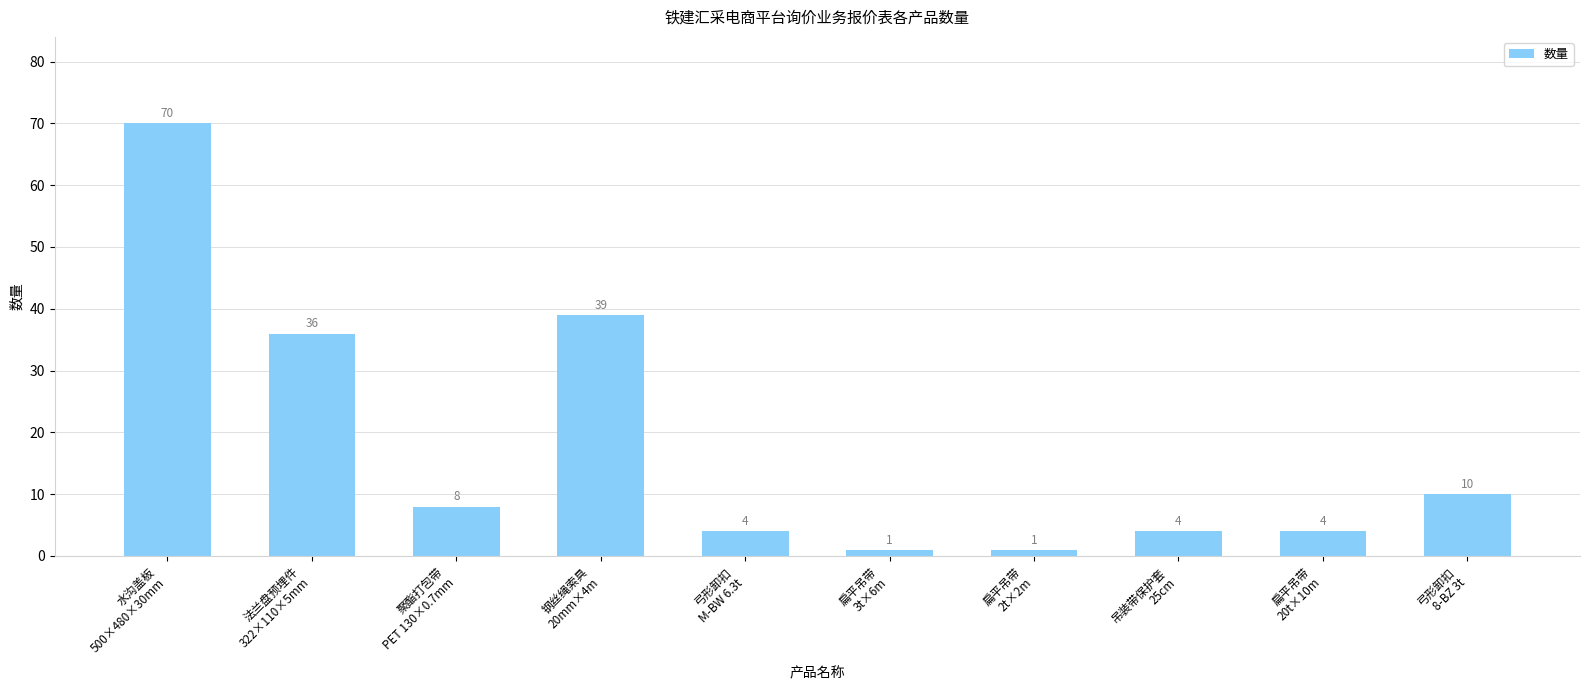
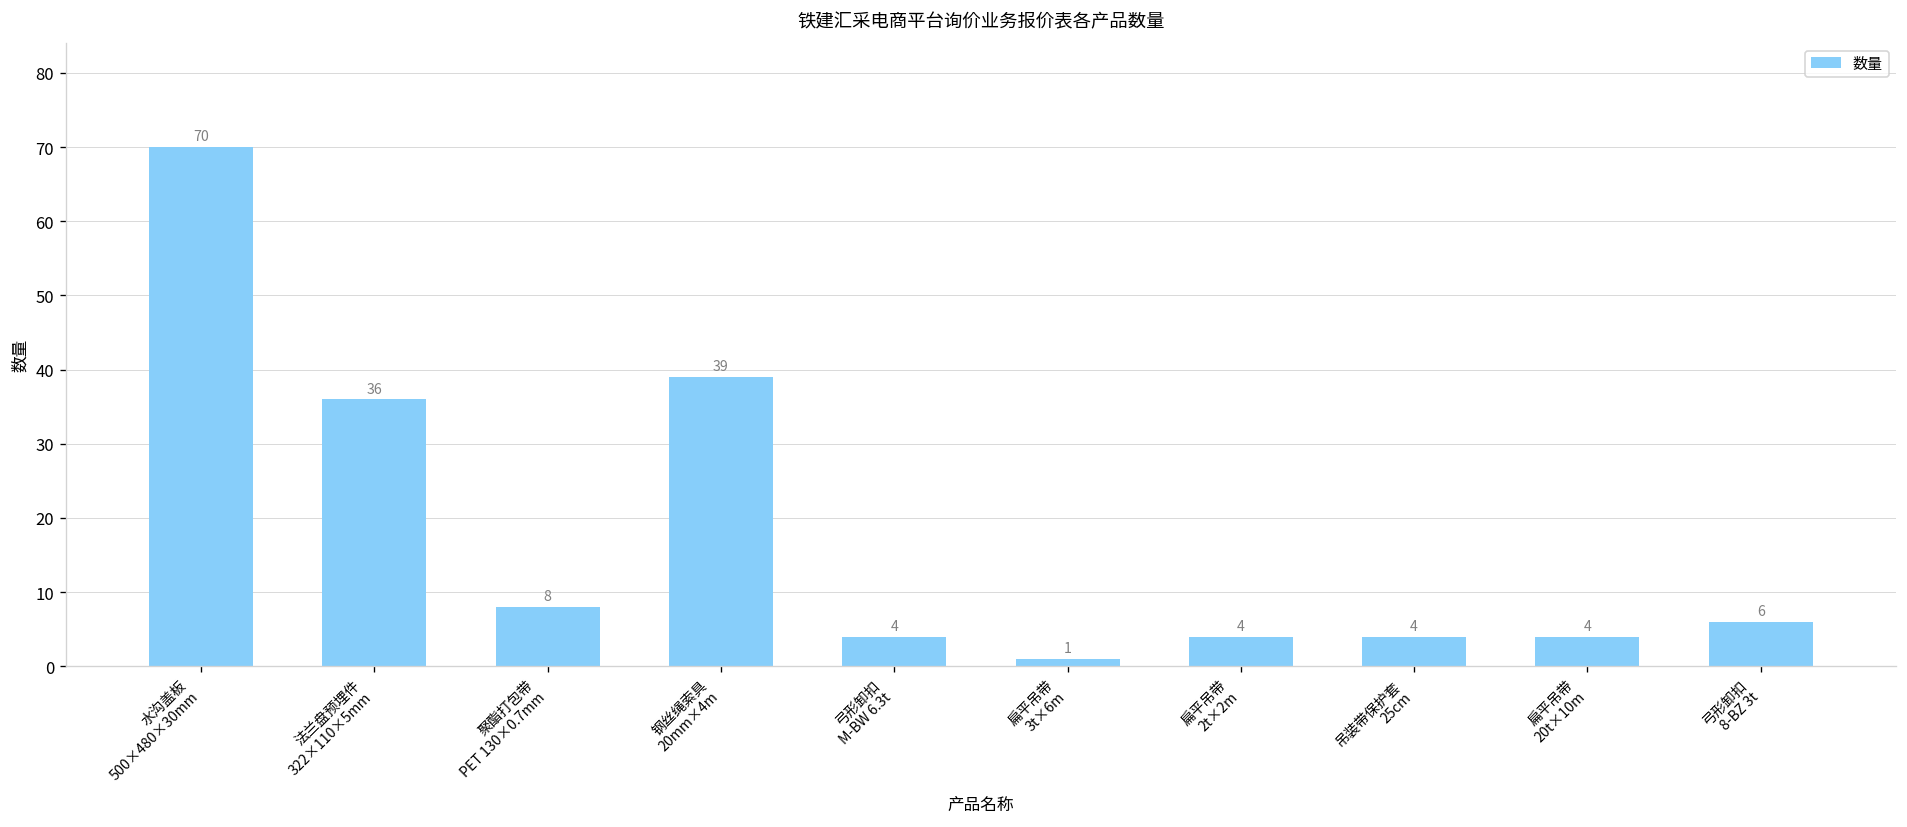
扁平吊带 2t×2m: 1 -> 4
弓形卸扣 8-BZ 3t: 10 -> 6
